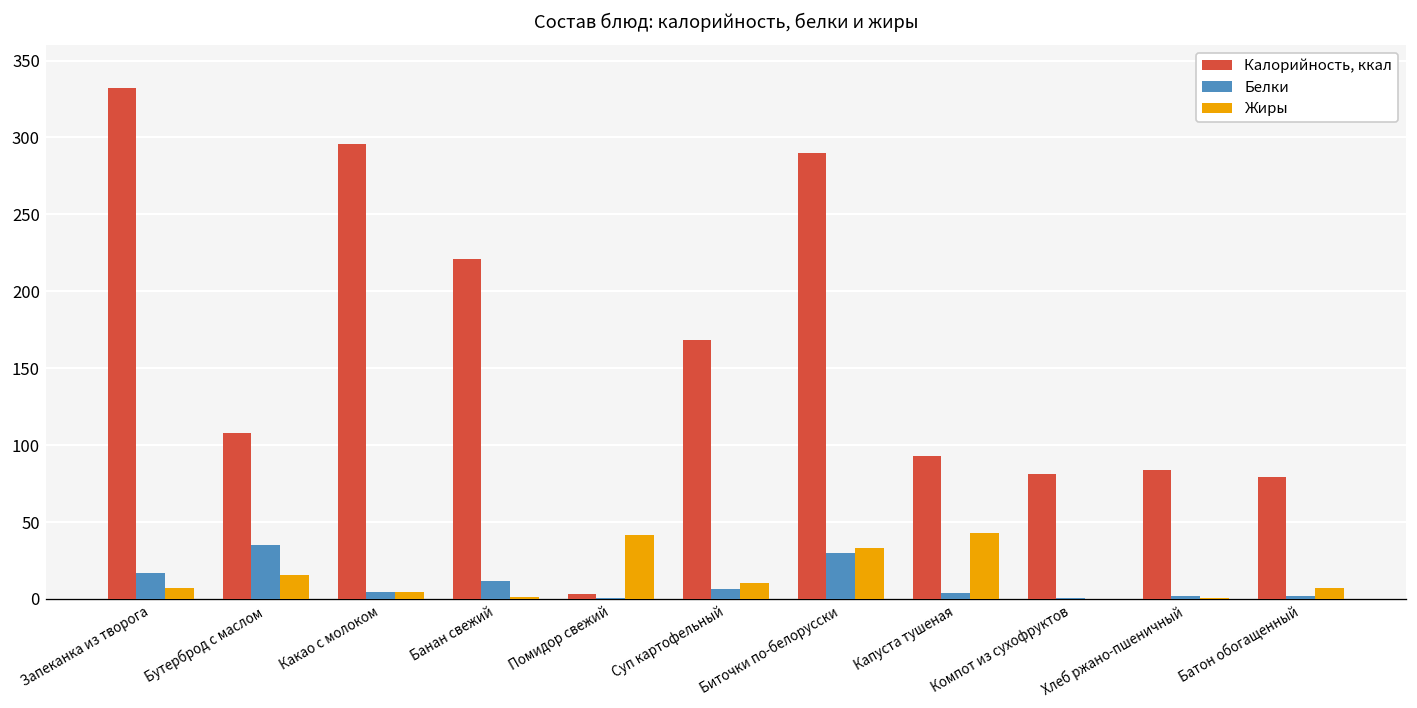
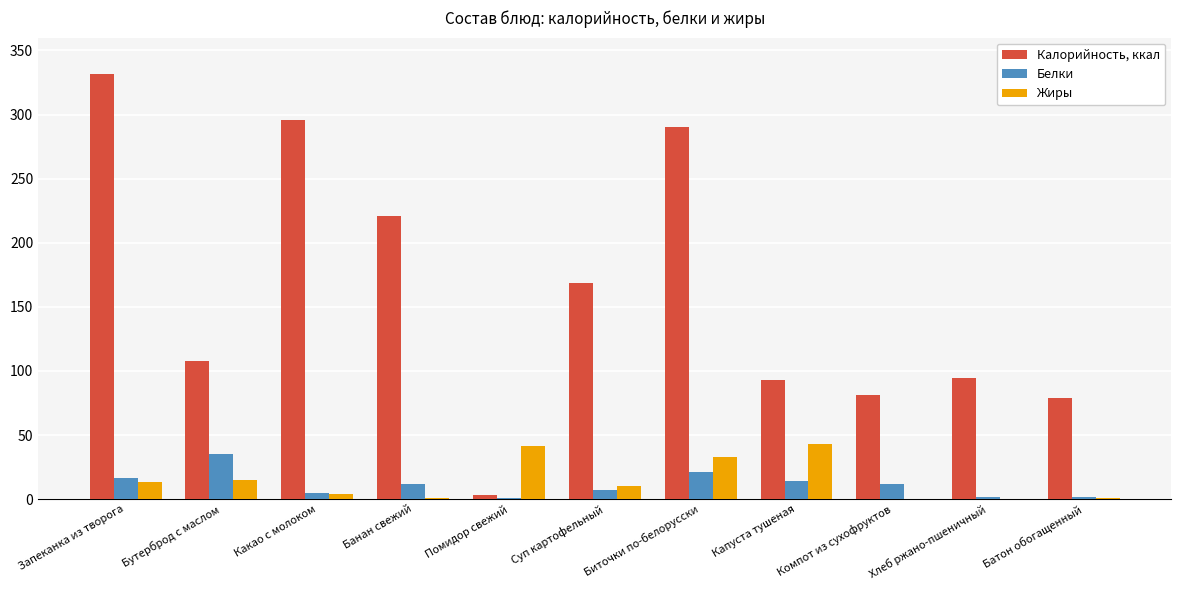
Жиры, Запеканка из творога: 7 -> 14
Белки, Биточки по-белорусски: 30 -> 21
Белки, Капуста тушеная: 4 -> 14
Белки, Компот из сухофруктов: 1 -> 12
Калорийность, ккал, Хлеб ржано-пшеничный: 84 -> 94
Жиры, Батон обогащенный: 7 -> 1
